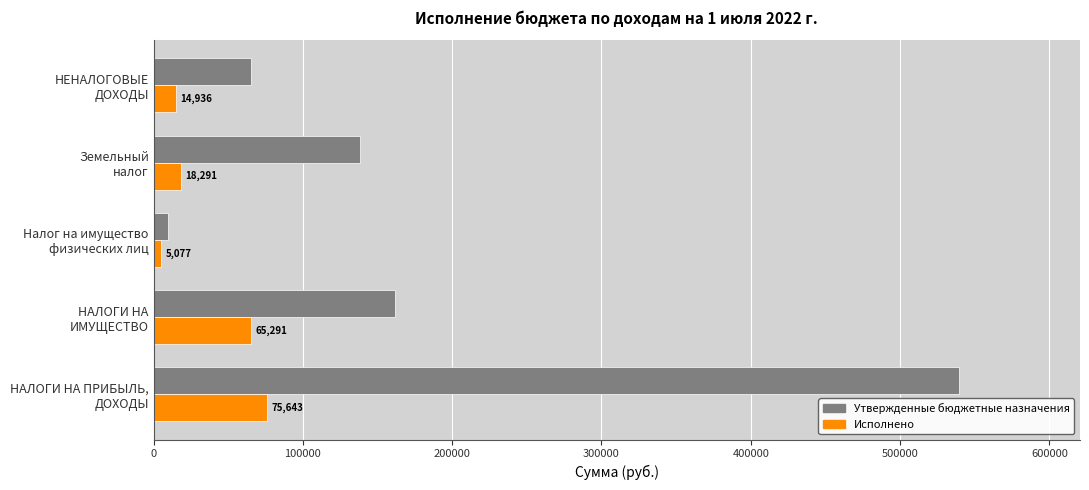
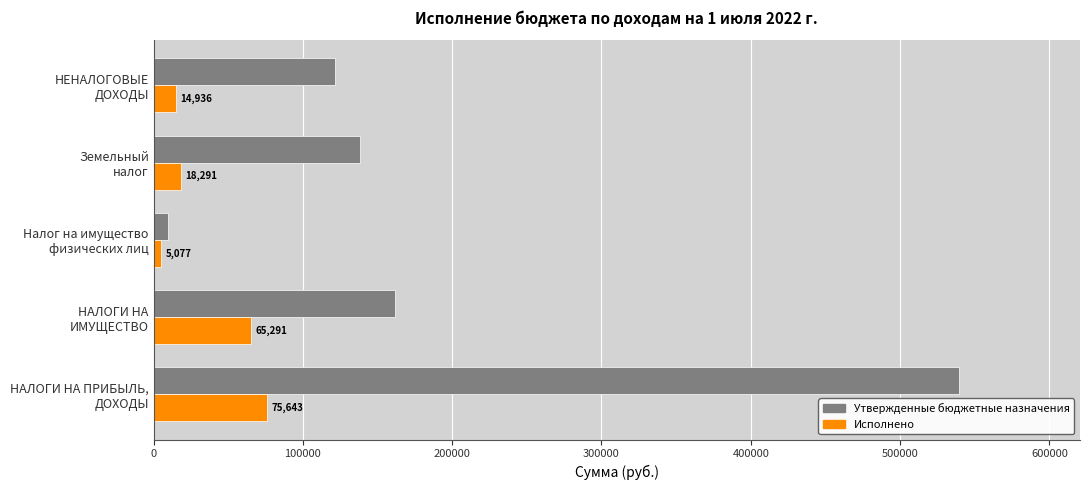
Утвержденные бюджетные назначения, НЕНАЛОГОВЫЕ ДОХОДЫ: 65000 -> 122000
